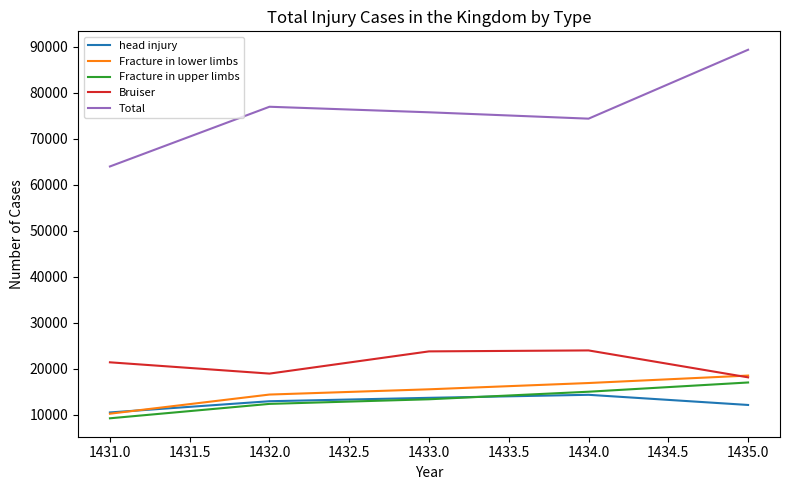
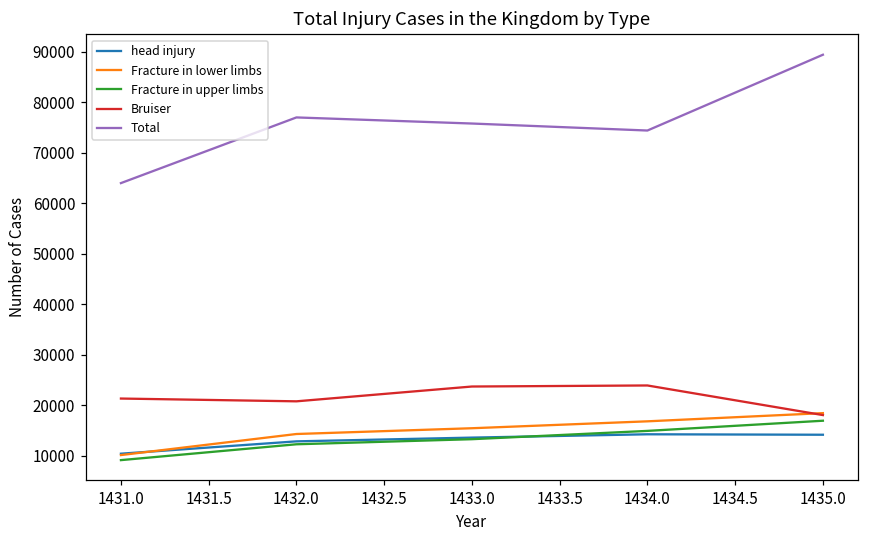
Bruiser, 1432.0: 19000 -> 21000
head injury, 1435.0: 12000 -> 14000
